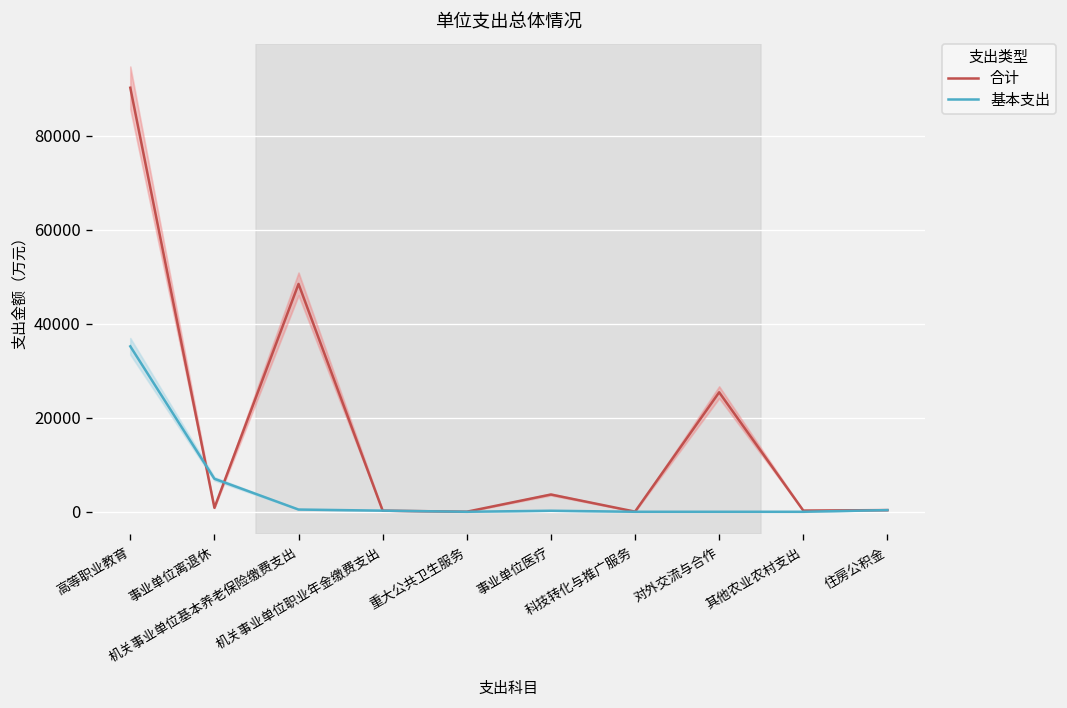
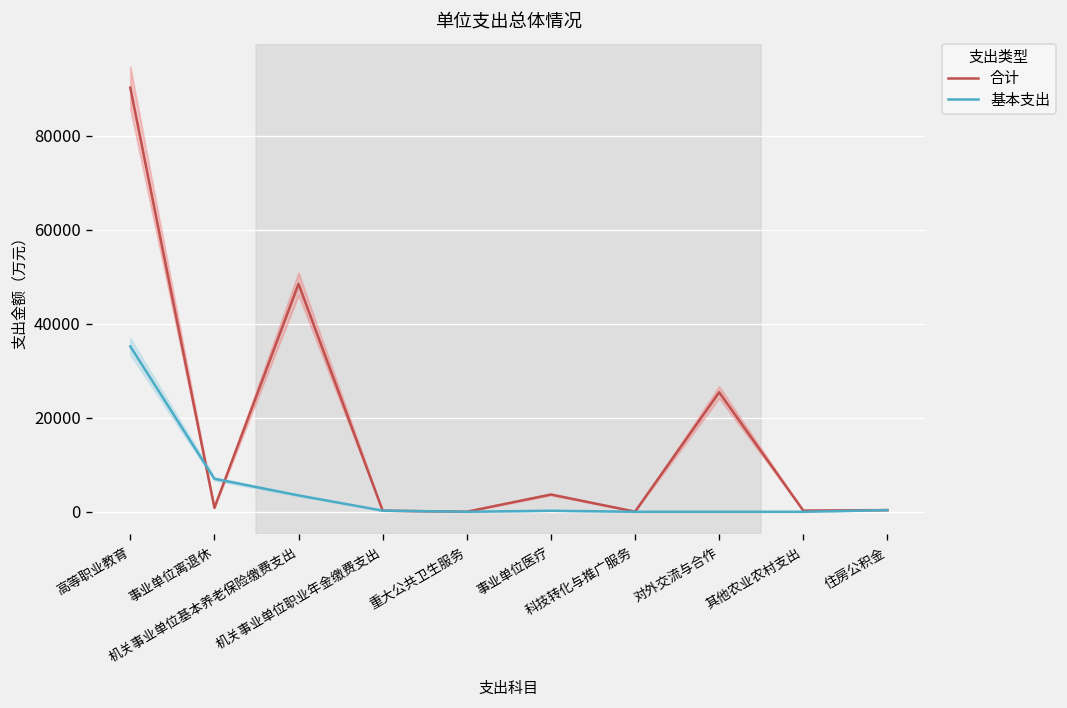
基本支出, 机关事业单位基本养老保险缴费支出: 0 -> 3000
